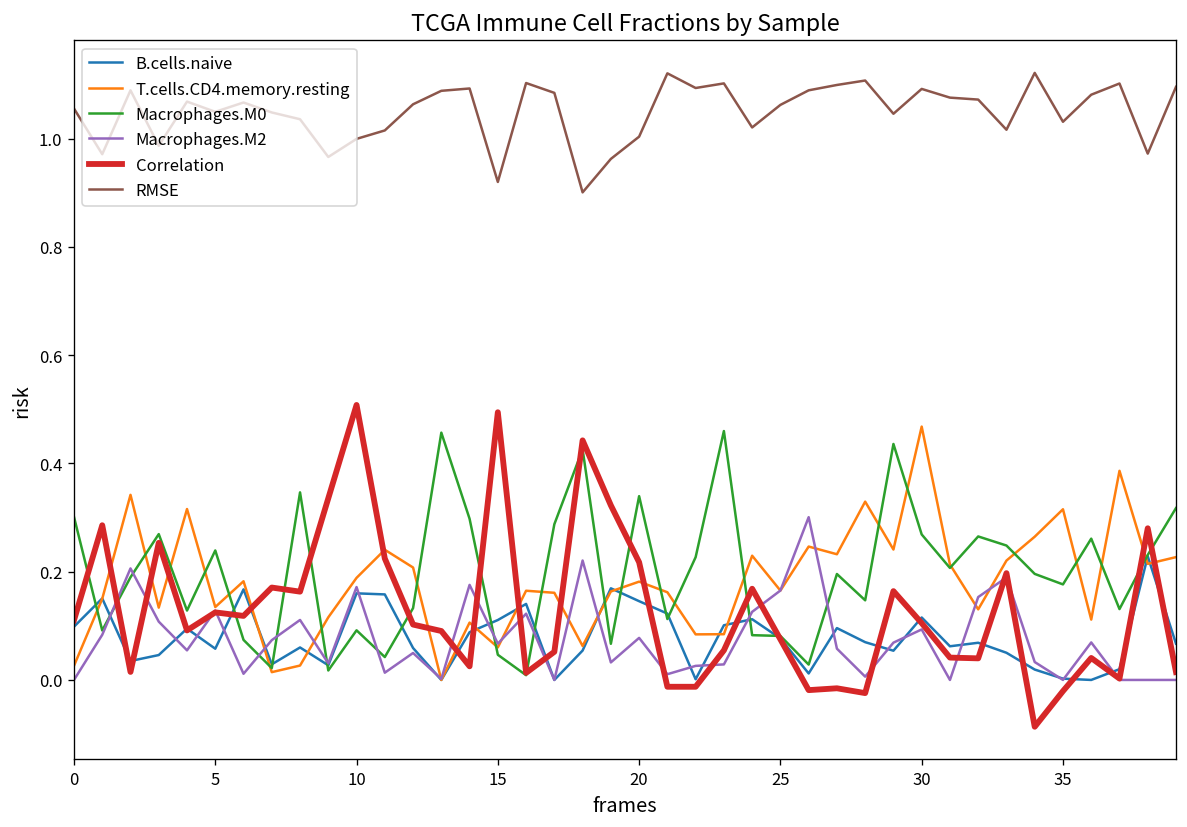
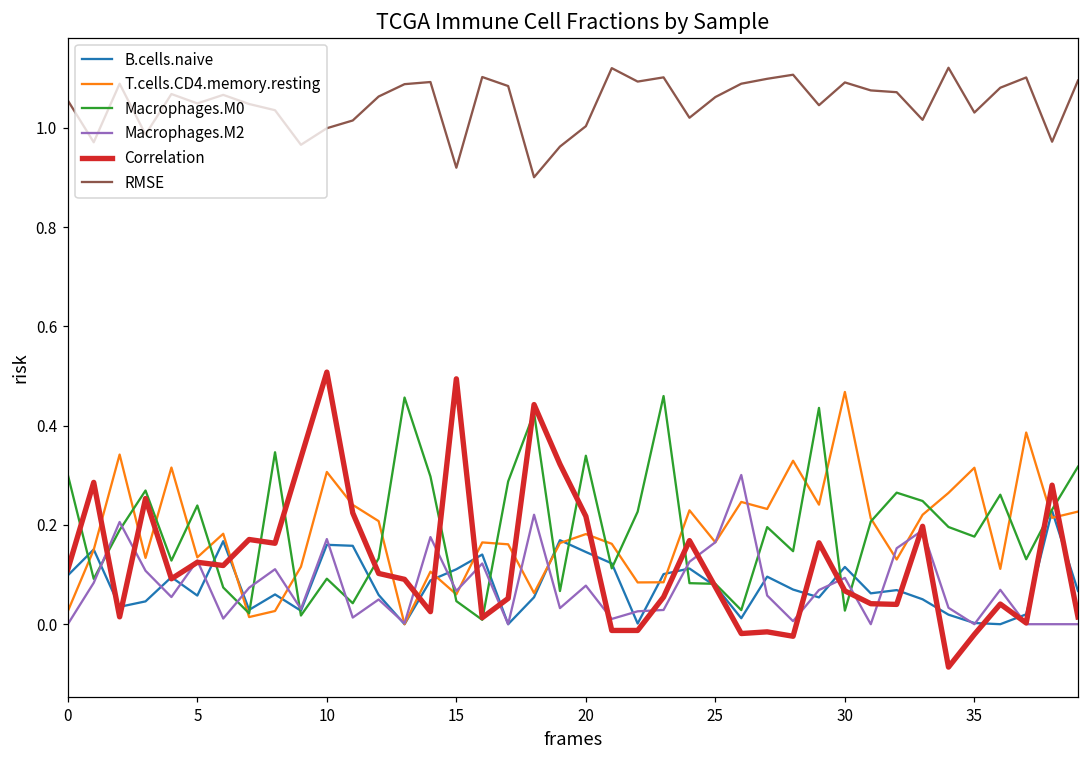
T.cells.CD4.memory.resting, 10: 0.19 -> 0.31
Macrophages.M0, 30: 0.27 -> 0.03
Correlation, 30: 0.11 -> 0.07
